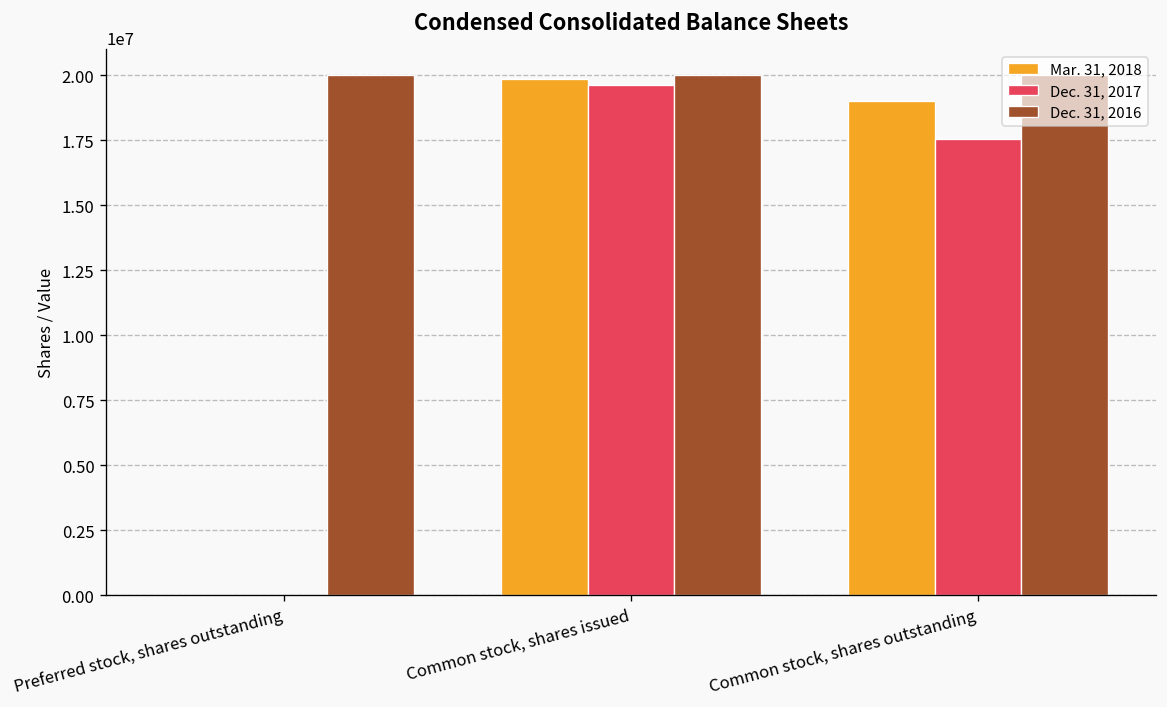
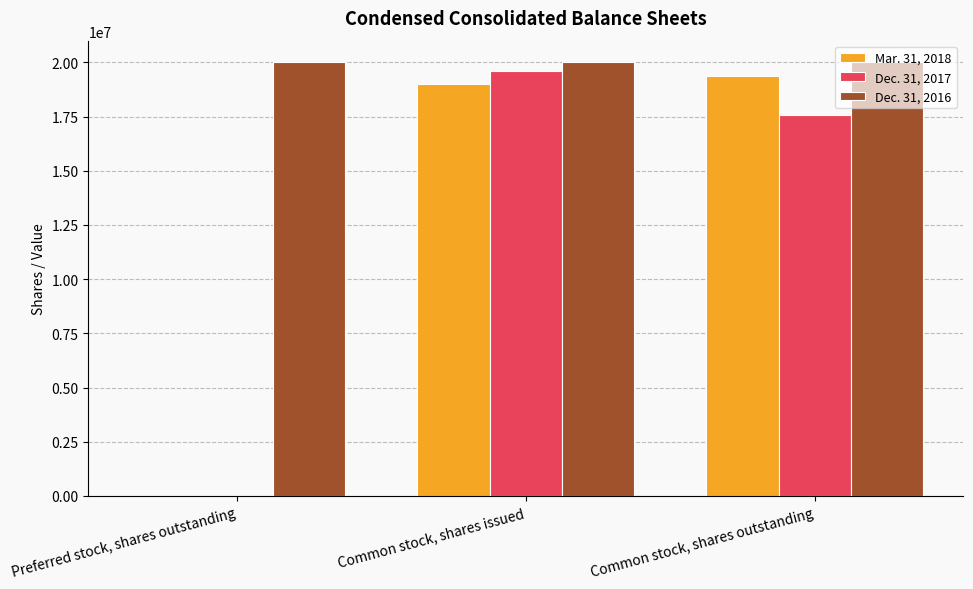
Mar. 31, 2018, Common stock, shares issued: 19800000 -> 19000000
Mar. 31, 2018, Common stock, shares outstanding: 19000000 -> 19400000
